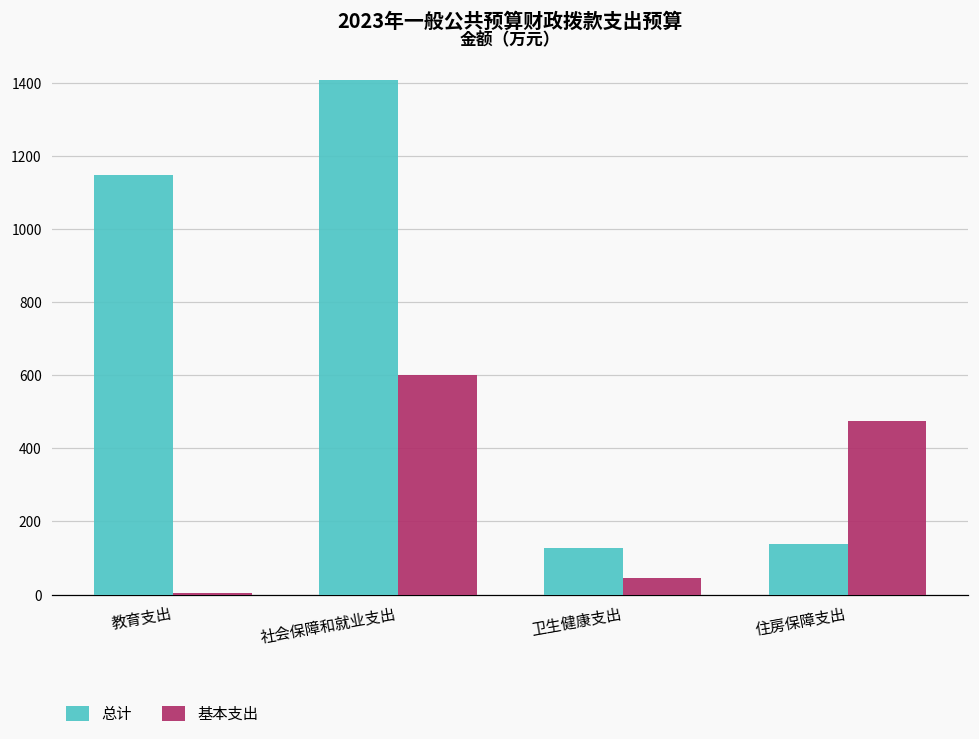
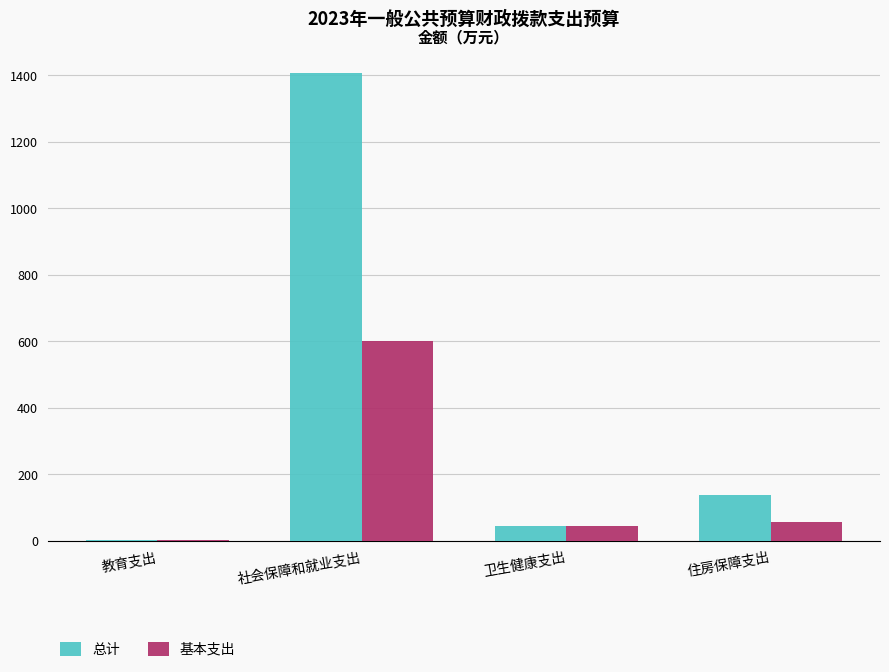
总计, 教育支出: 1150 -> 0
总计, 卫生健康支出: 130 -> 50
基本支出, 住房保障支出: 470 -> 60
